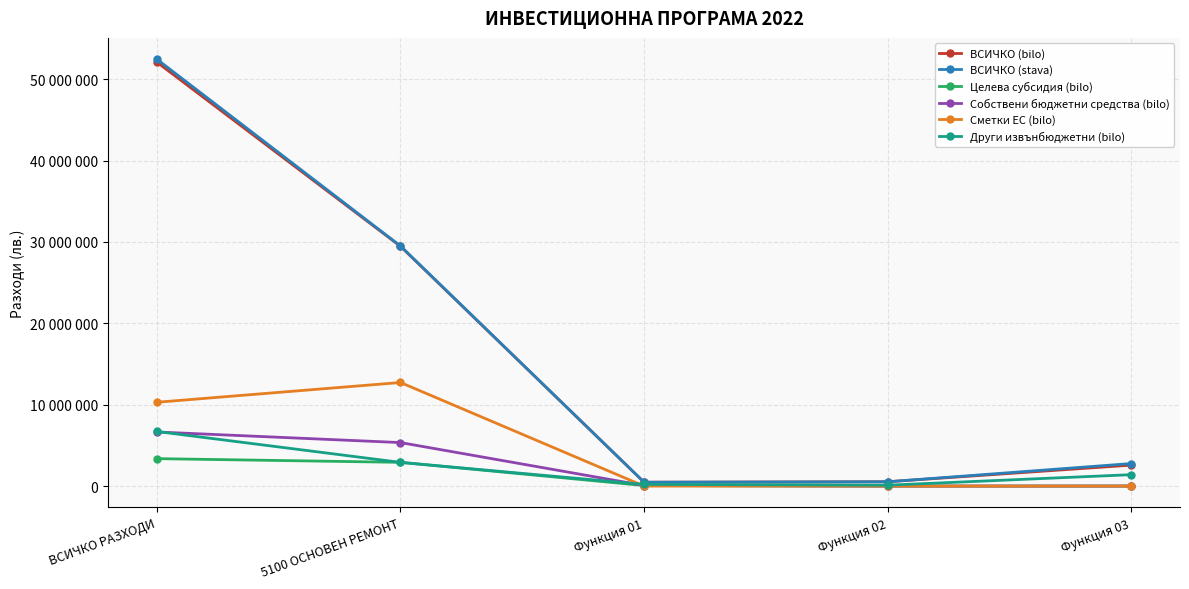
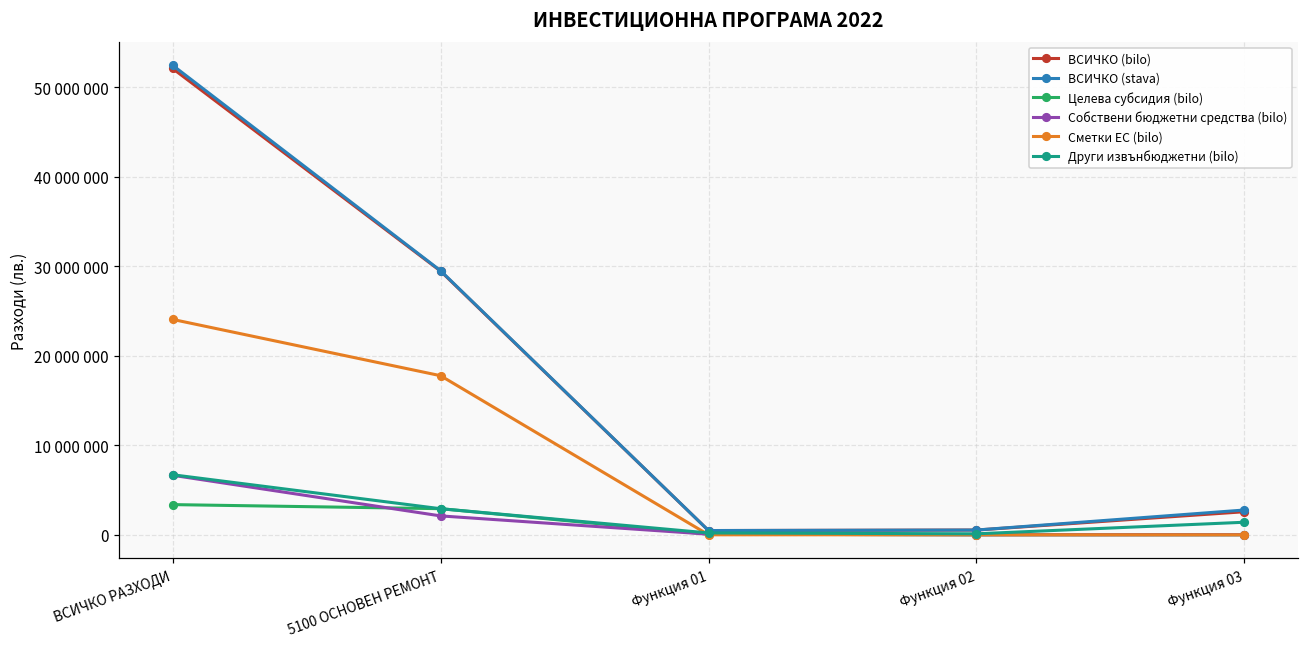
Сметки ЕС (bilo), ВСИЧКО РАЗХОДИ: 10000000 -> 24000000
Собствени бюджетни средства (bilo), 5100 ОСНОВЕН РЕМОНТ: 5000000 -> 2000000
Сметки ЕС (bilo), 5100 ОСНОВЕН РЕМОНТ: 13000000 -> 18000000
